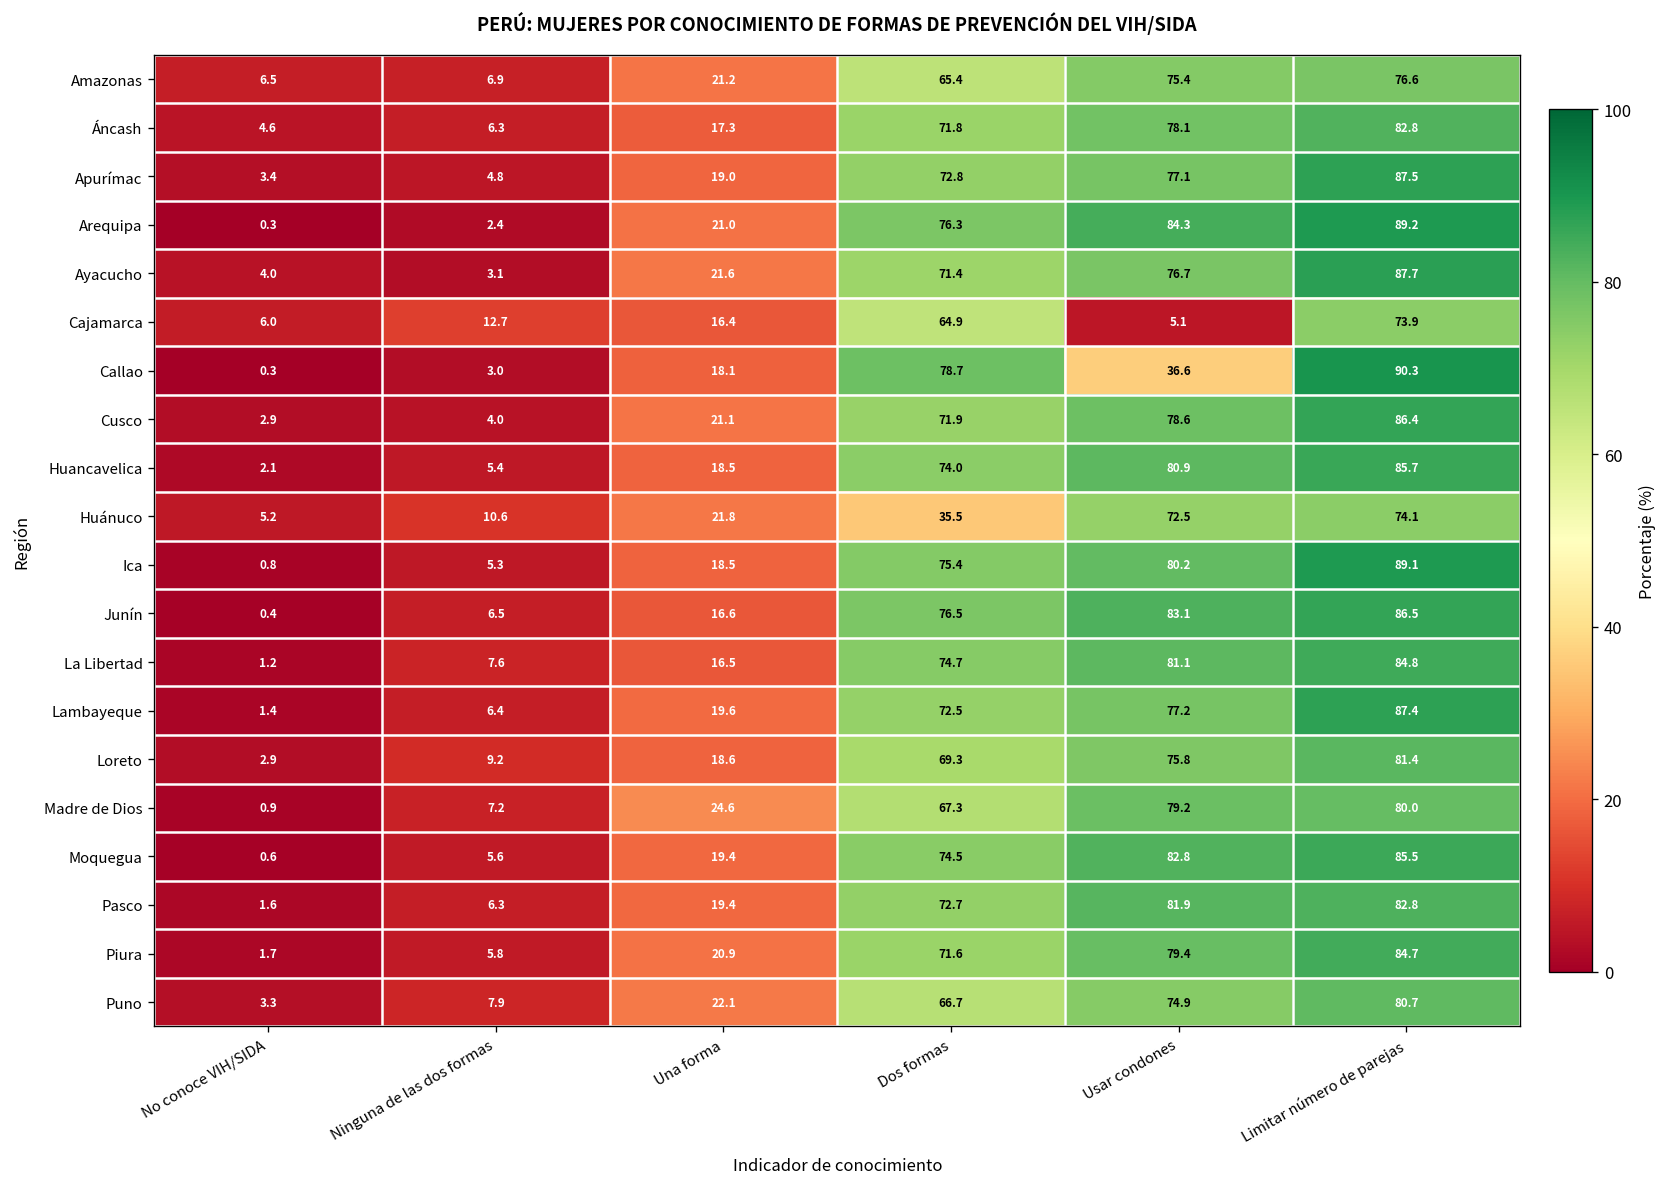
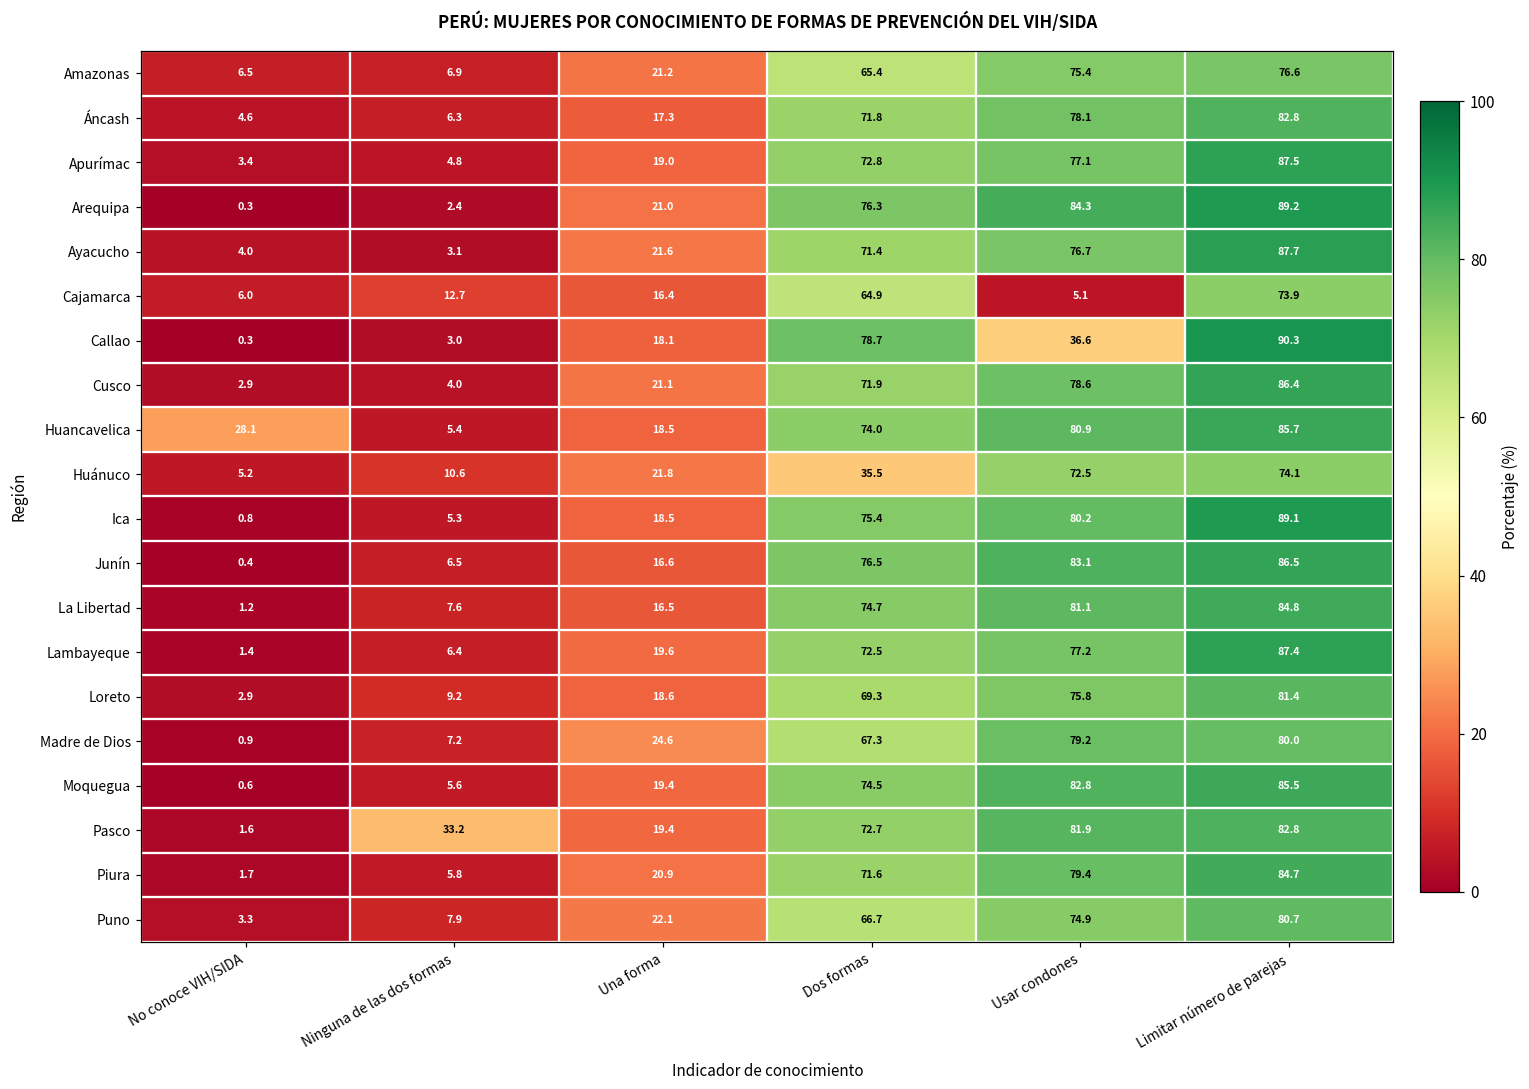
Huancavelica, No conoce VIH/SIDA: 2.1 -> 28.1
Pasco, Ninguna de las dos formas: 6.3 -> 33.2
